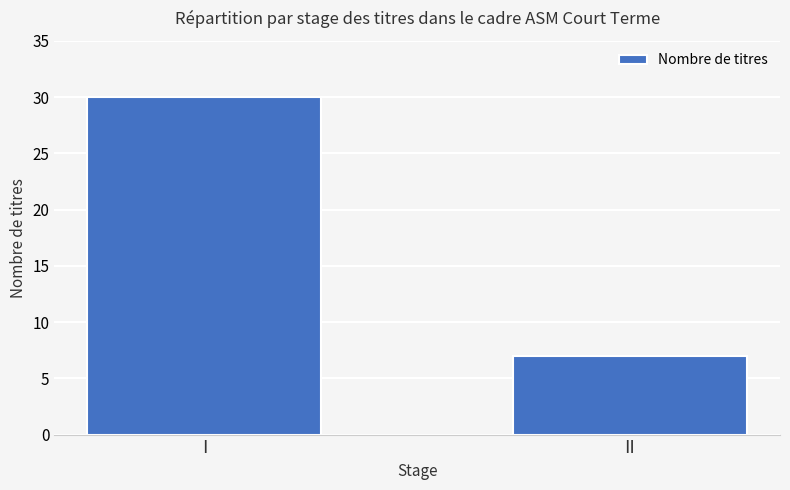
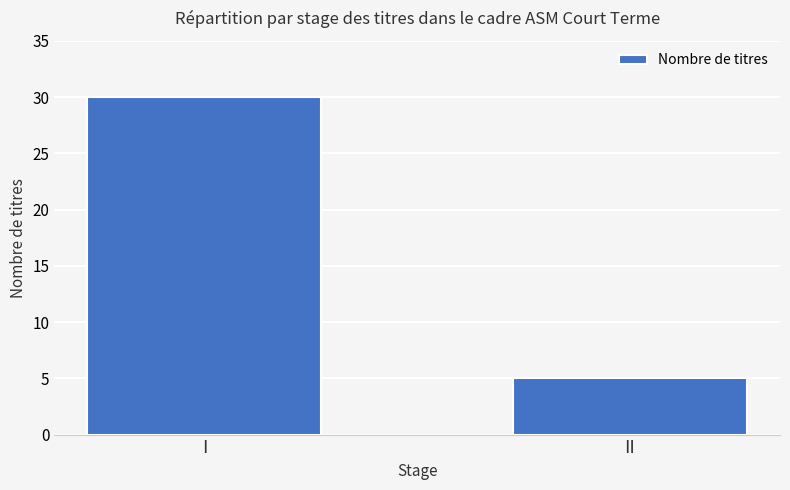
II: 7 -> 5
